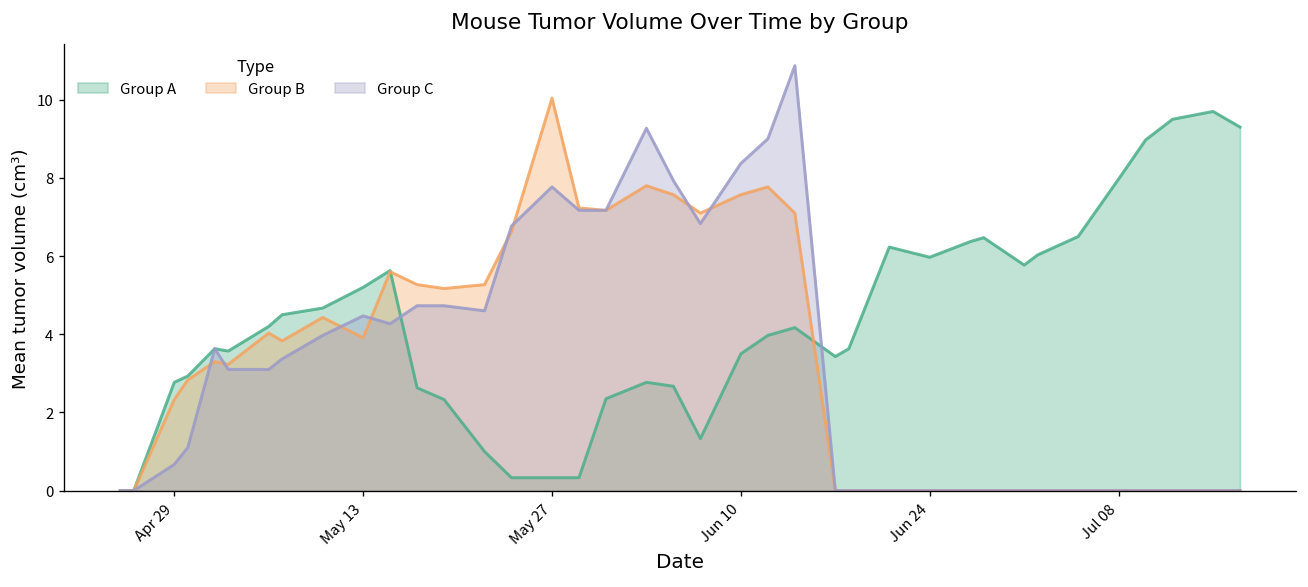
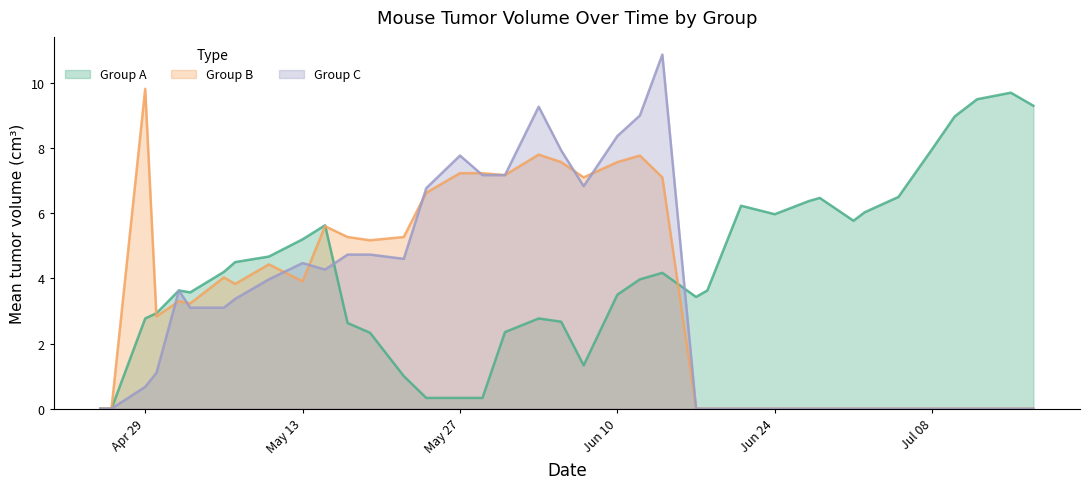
Group B, Apr 29: 2.3 -> 9.8
Group B, May 27: 10.0 -> 7.2
